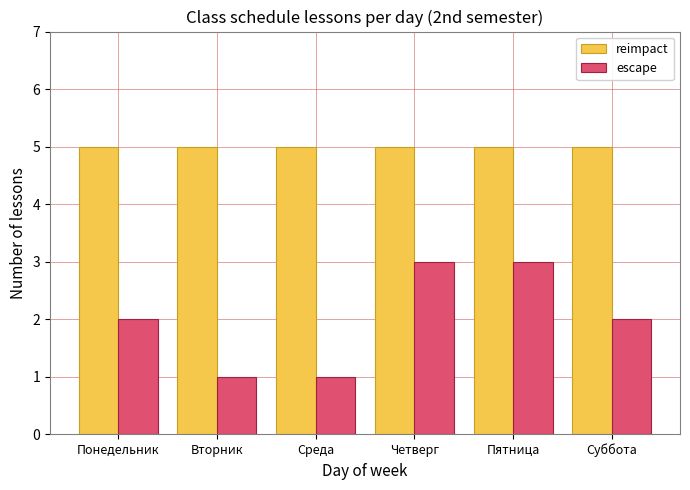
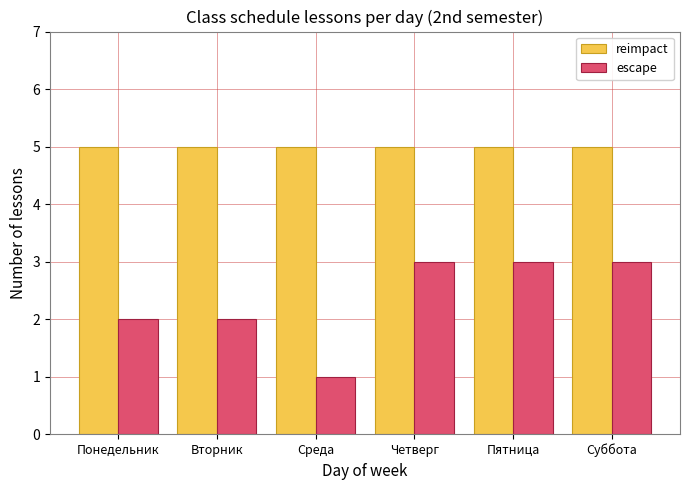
escape, Вторник: 1 -> 2
escape, Суббота: 2 -> 3
